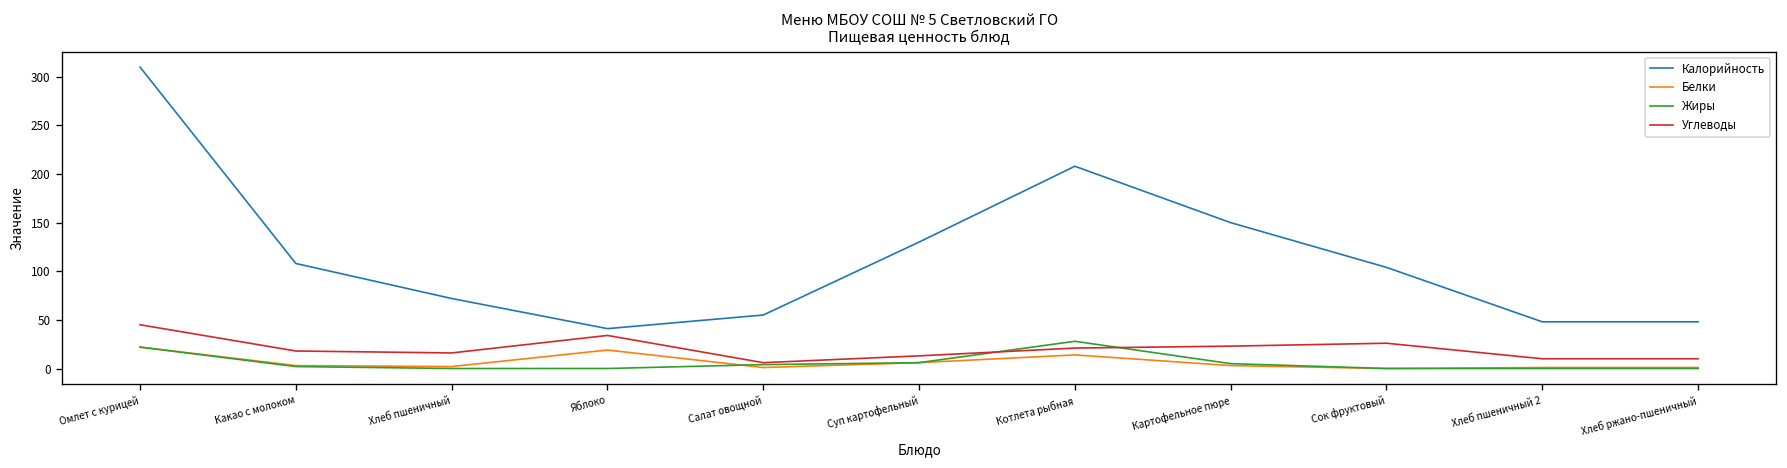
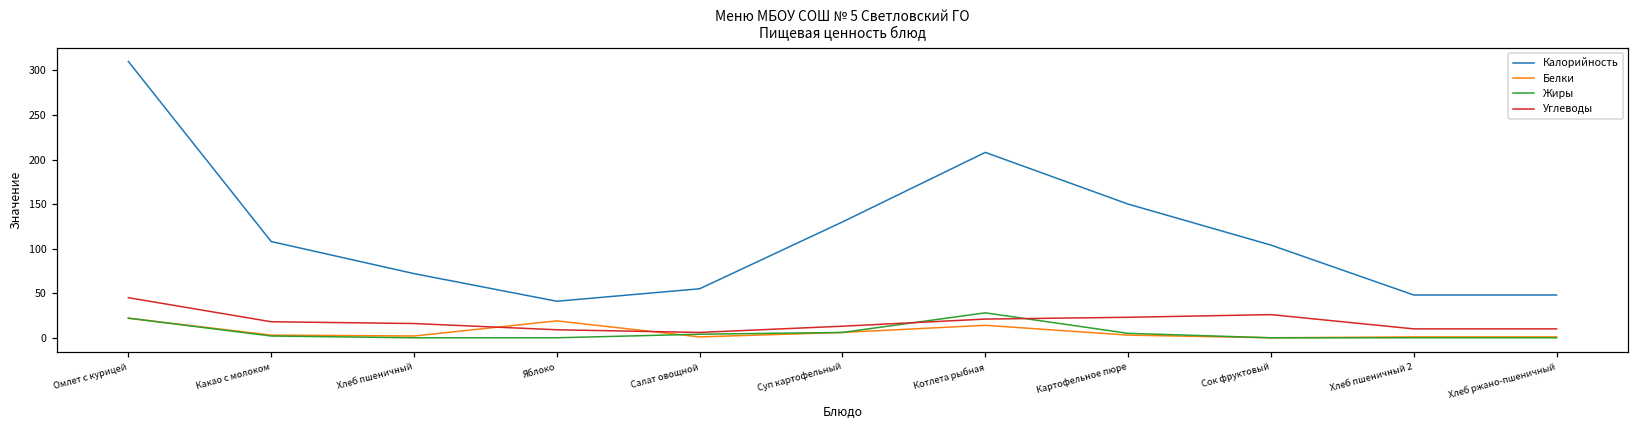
Углеводы, Яблоко: 30 -> 10
